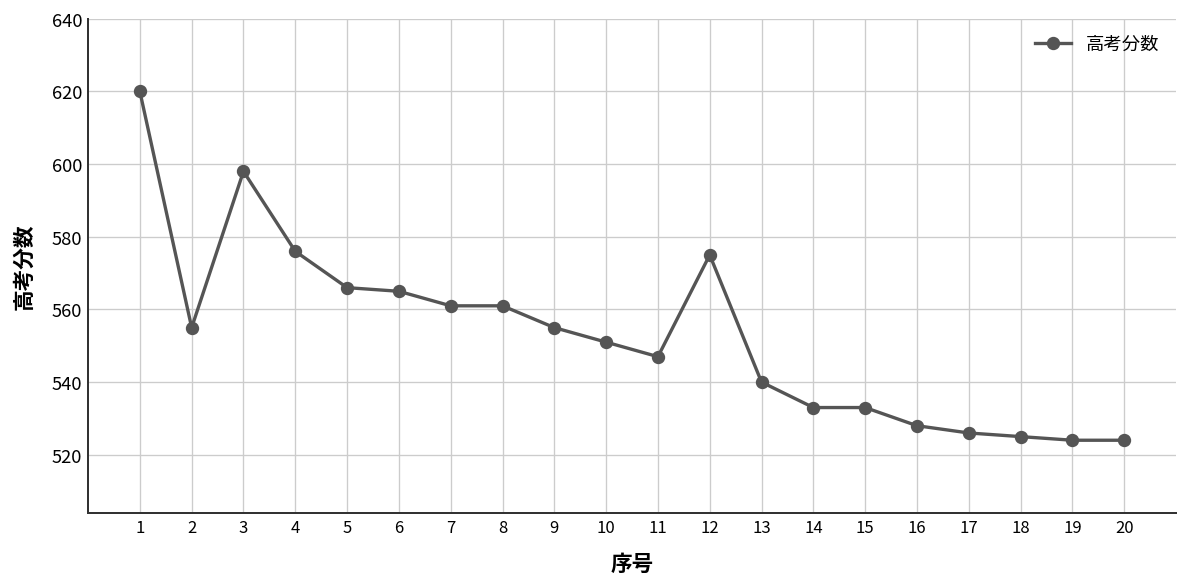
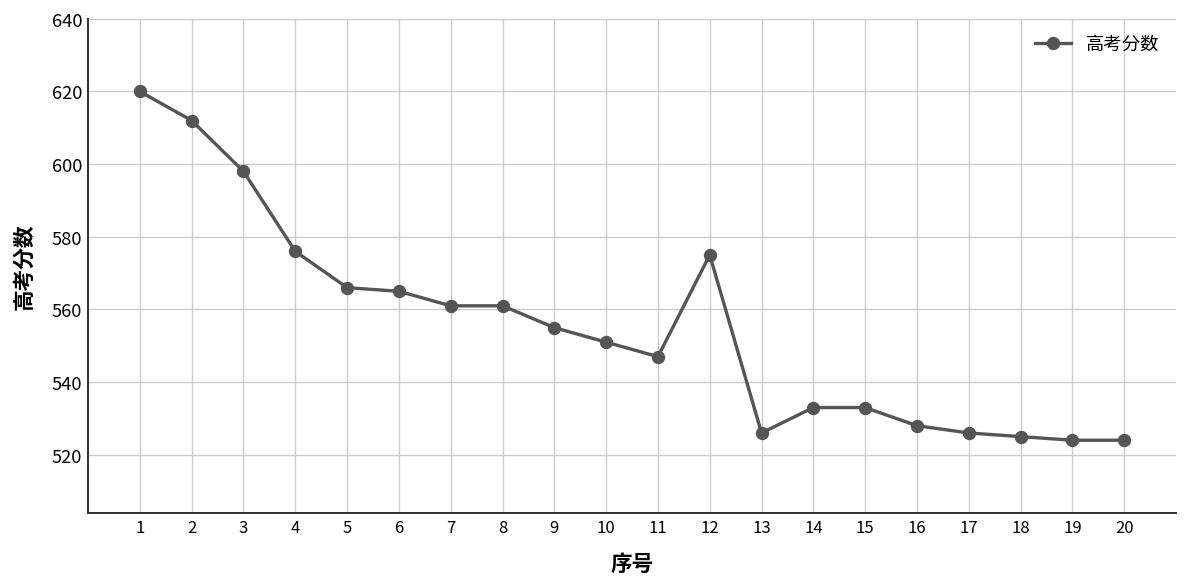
2: 555 -> 612
13: 540 -> 526
